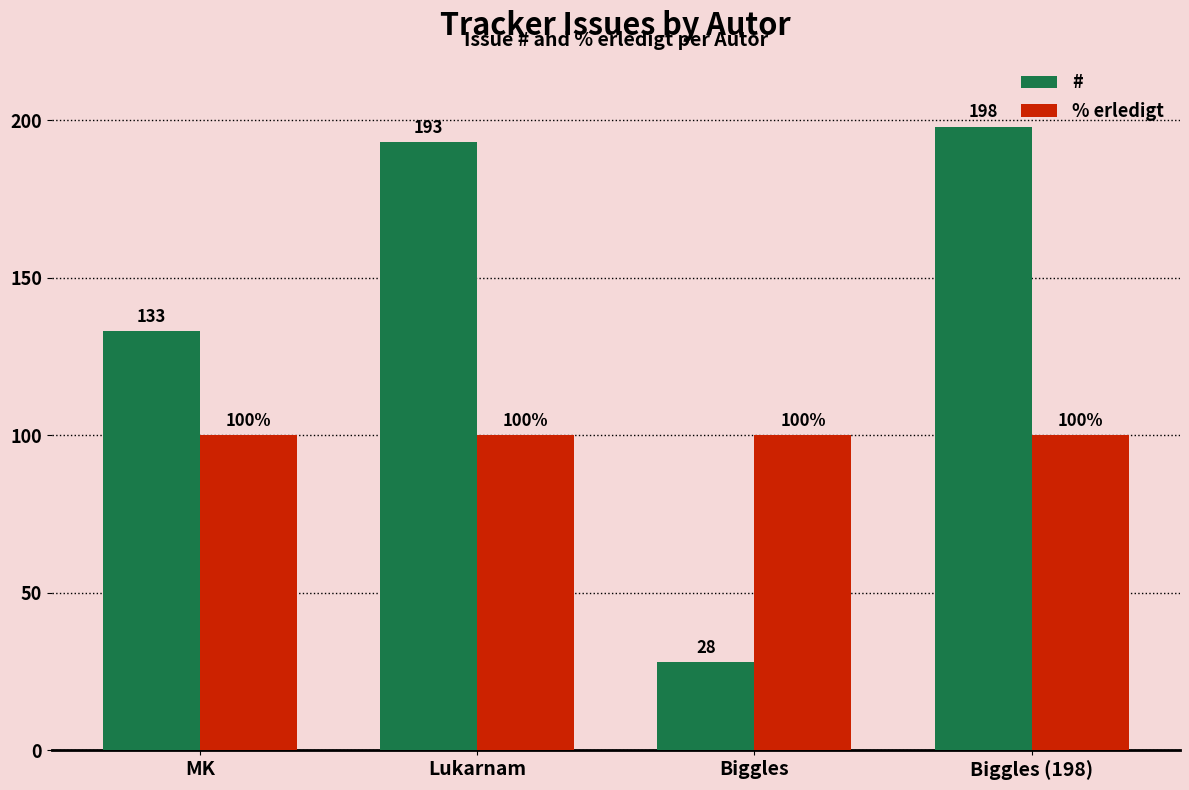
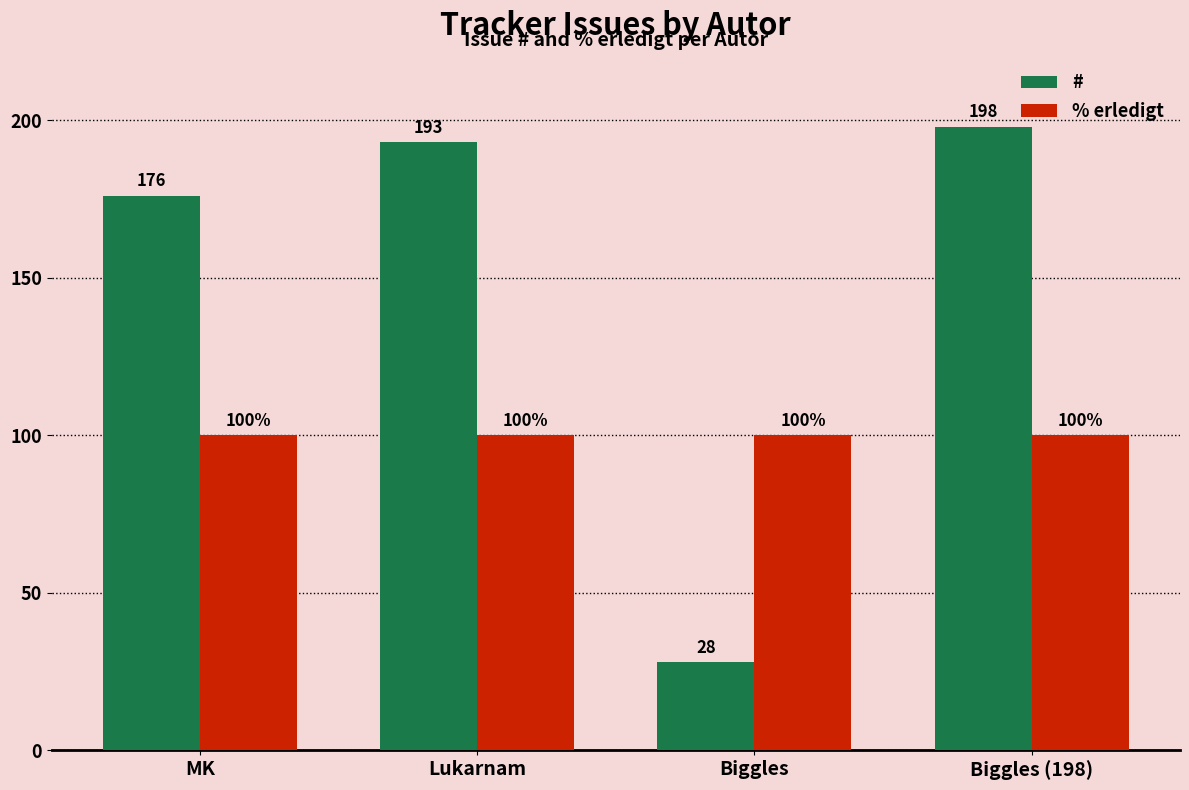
#, MK: 133 -> 176
